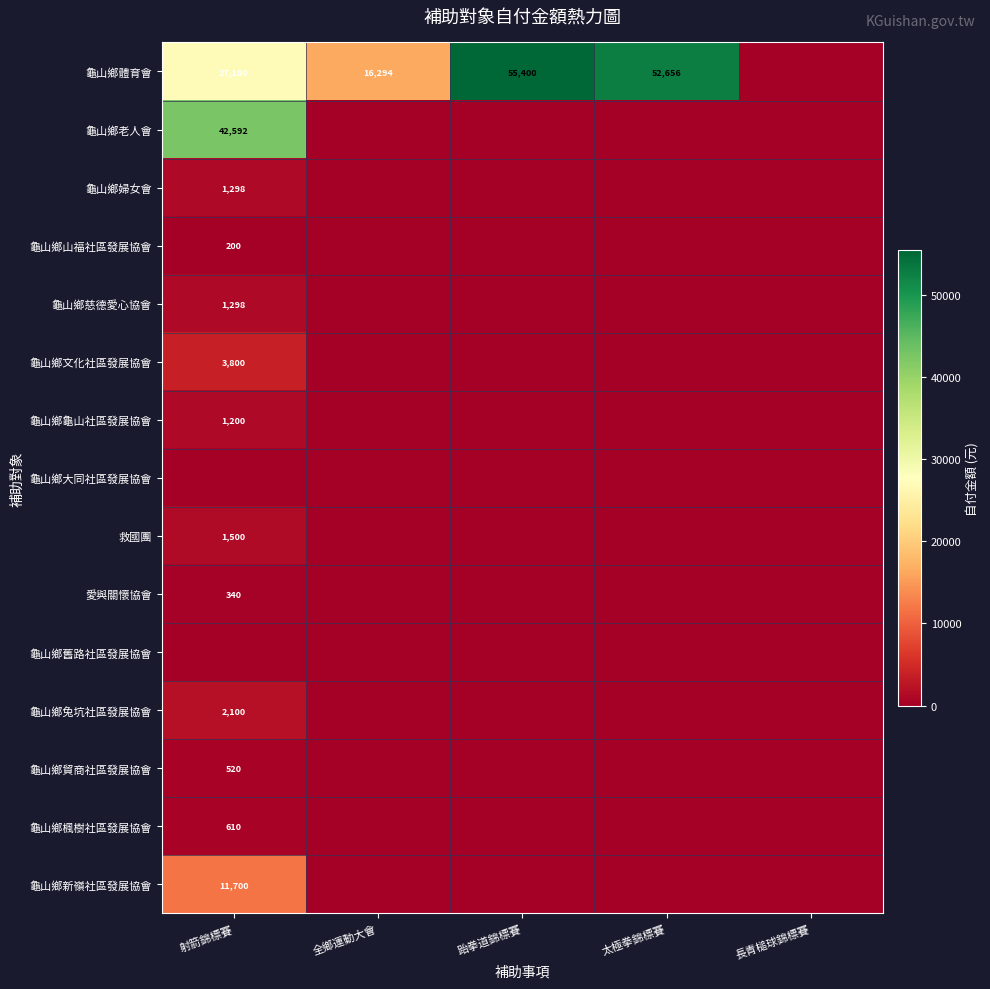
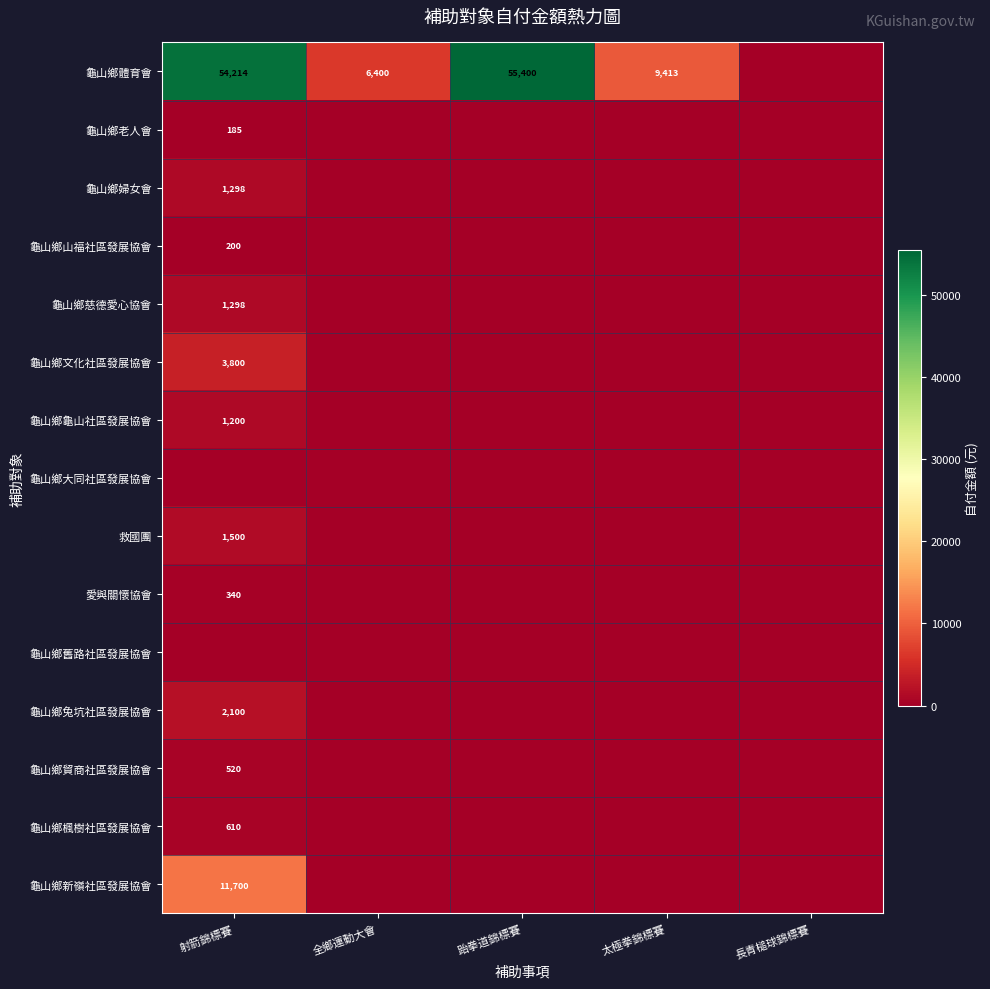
龜山鄉體育會, 射箭錦標賽: 27,100 -> 54,214
龜山鄉體育會, 全鄉運動大會: 16,294 -> 6,400
龜山鄉體育會, 太極拳錦標賽: 52,656 -> 9,413
龜山鄉老人會, 射箭錦標賽: 42,592 -> 185
